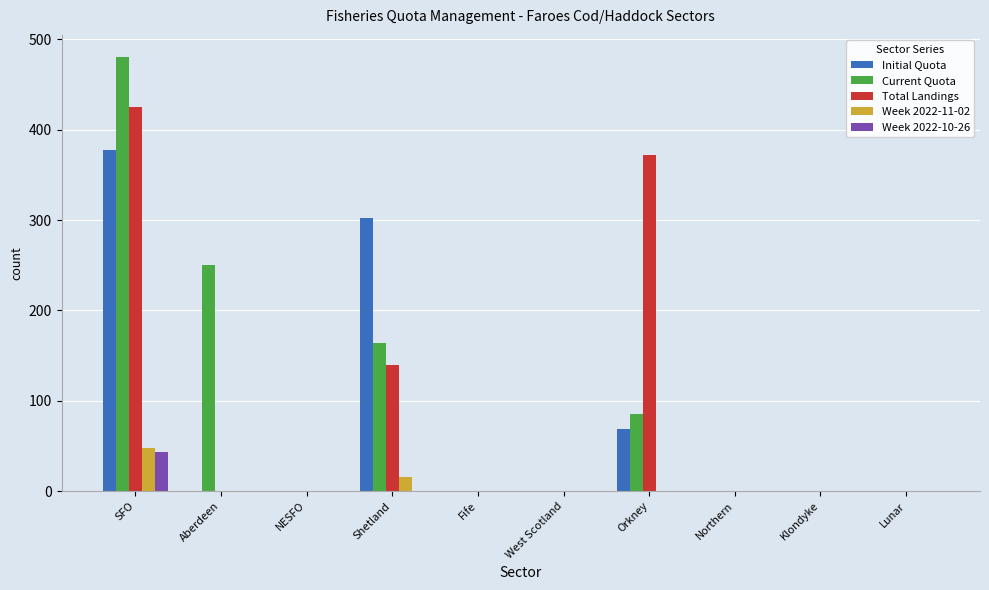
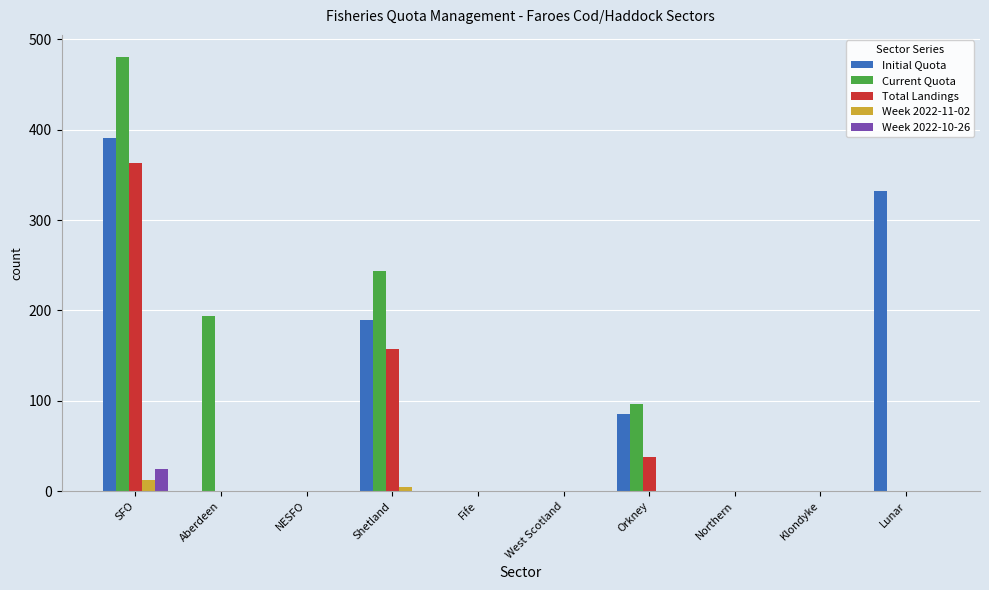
Initial Quota, SFO: 380 -> 390
Total Landings, SFO: 430 -> 360
Week 2022-11-02, SFO: 50 -> 10
Week 2022-10-26, SFO: 40 -> 20
Current Quota, Aberdeen: 250 -> 190
Initial Quota, Shetland: 300 -> 190
Current Quota, Shetland: 160 -> 240
Total Landings, Shetland: 140 -> 160
Week 2022-11-02, Shetland: 20 -> 0
Initial Quota, Orkney: 70 -> 90
Current Quota, Orkney: 90 -> 100
Total Landings, Orkney: 370 -> 40
Initial Quota, Lunar: 0 -> 330
